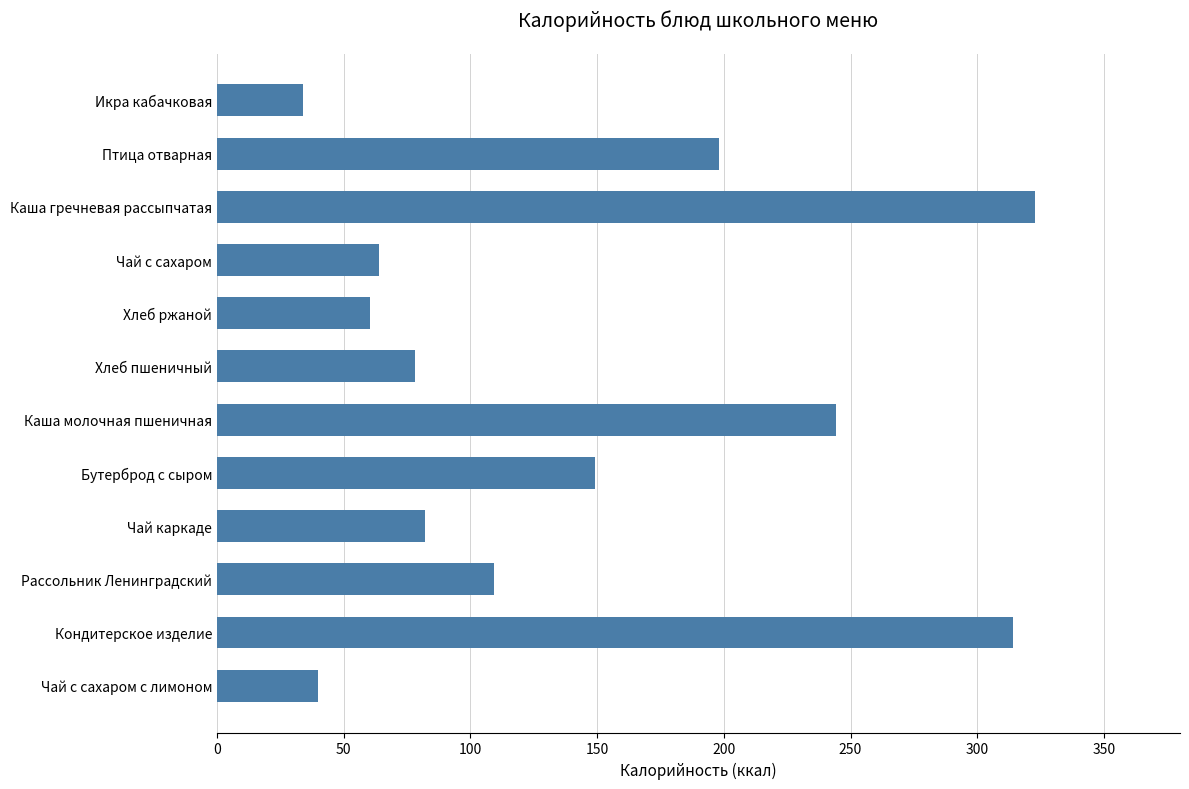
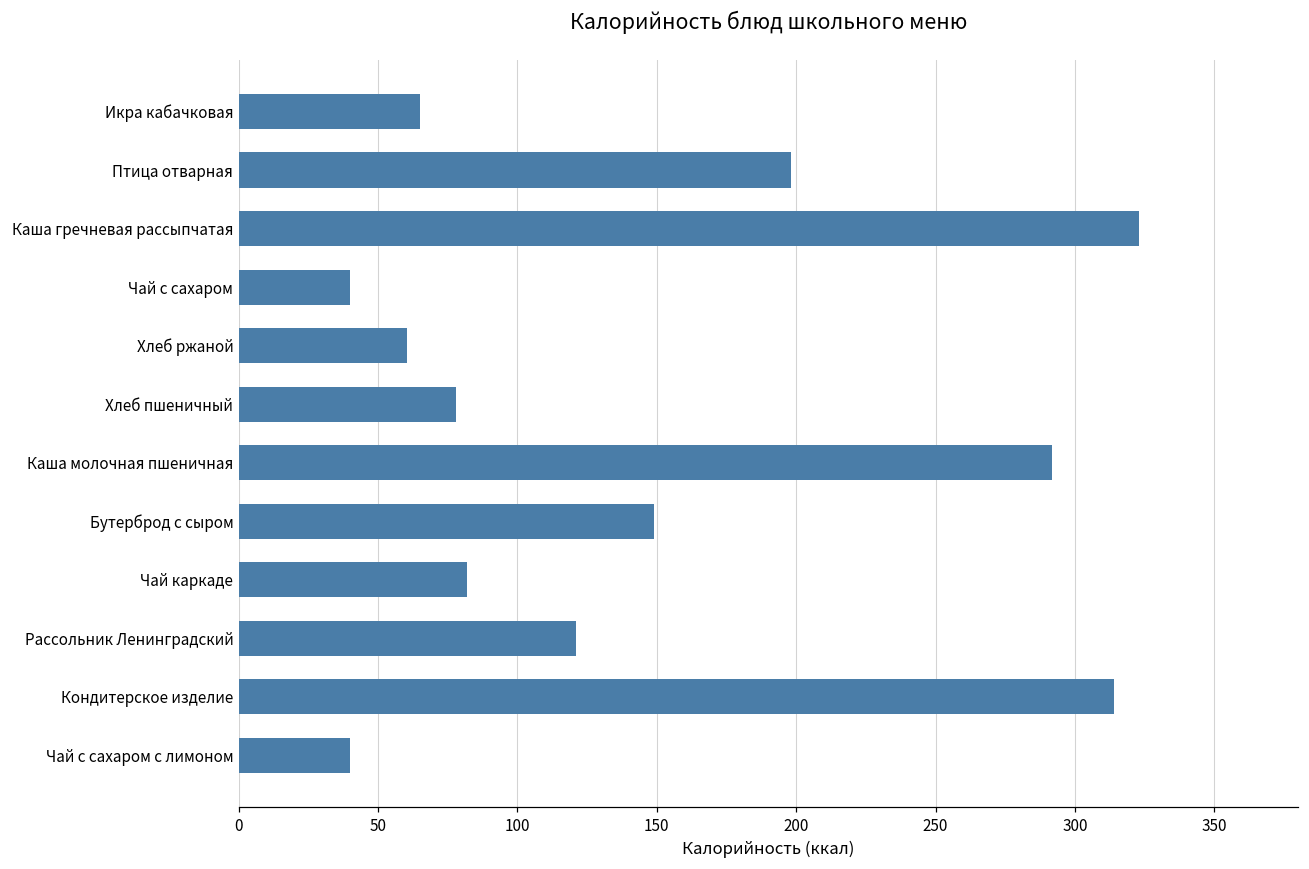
Икра кабачковая: 34 -> 65
Чай с сахаром: 64 -> 40
Каша молочная пшеничная: 244 -> 292
Рассольник Ленинградский: 110 -> 121
